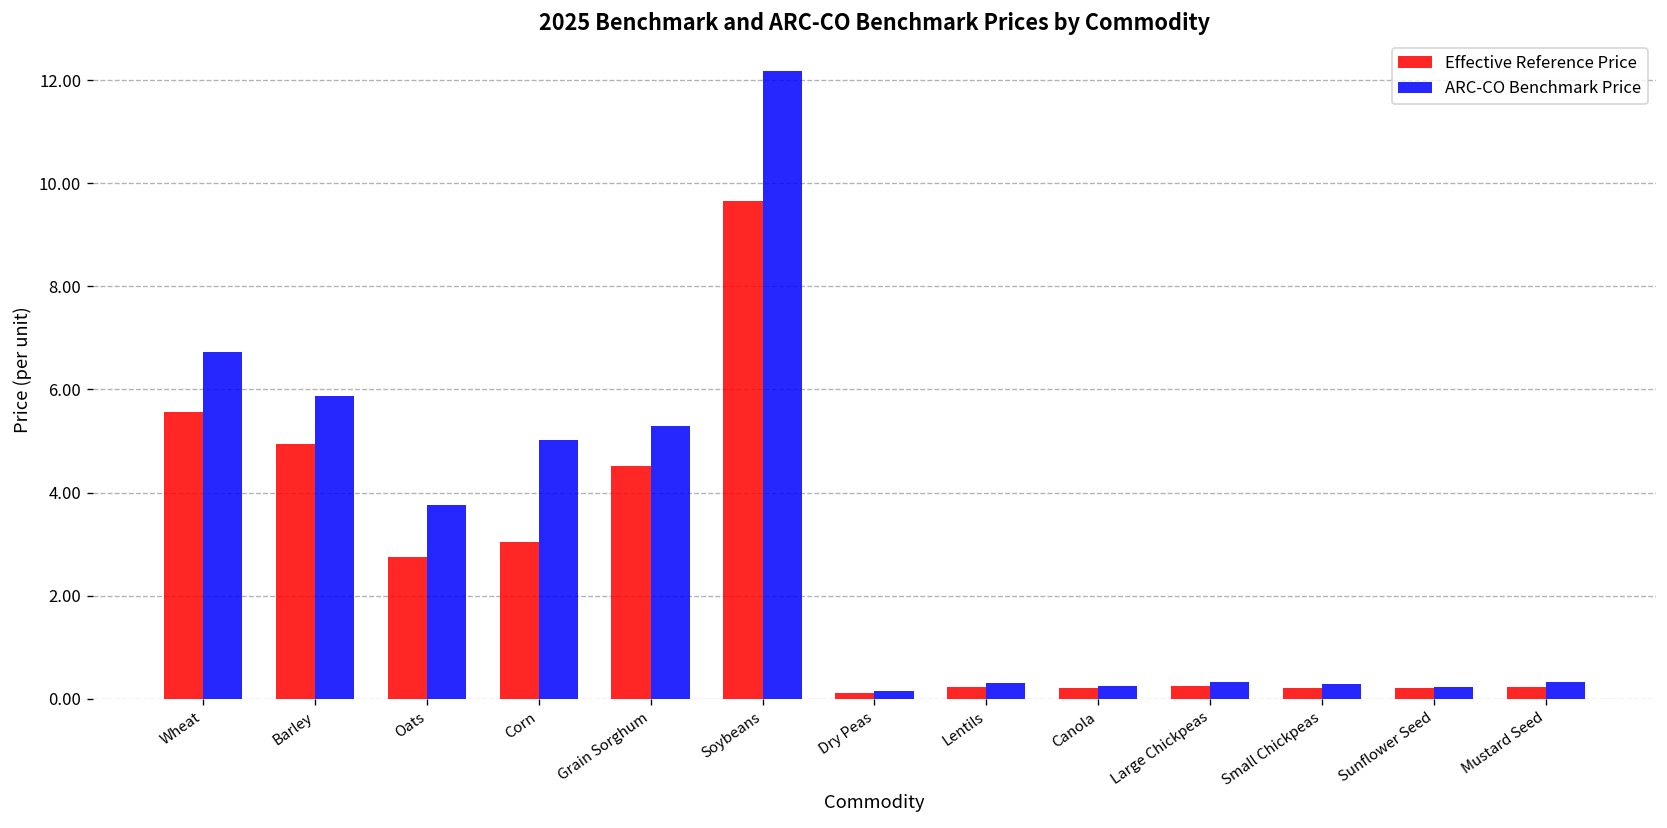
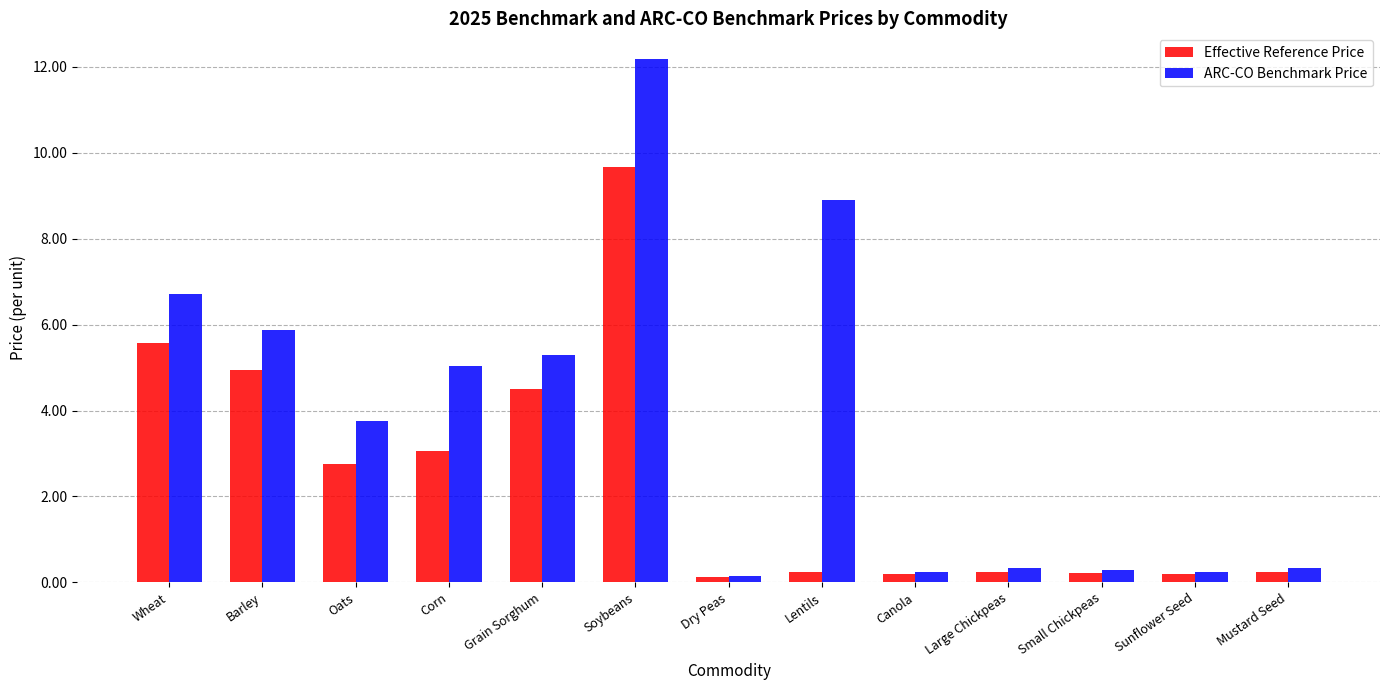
ARC-CO Benchmark Price, Lentils: 0.3 -> 8.9
